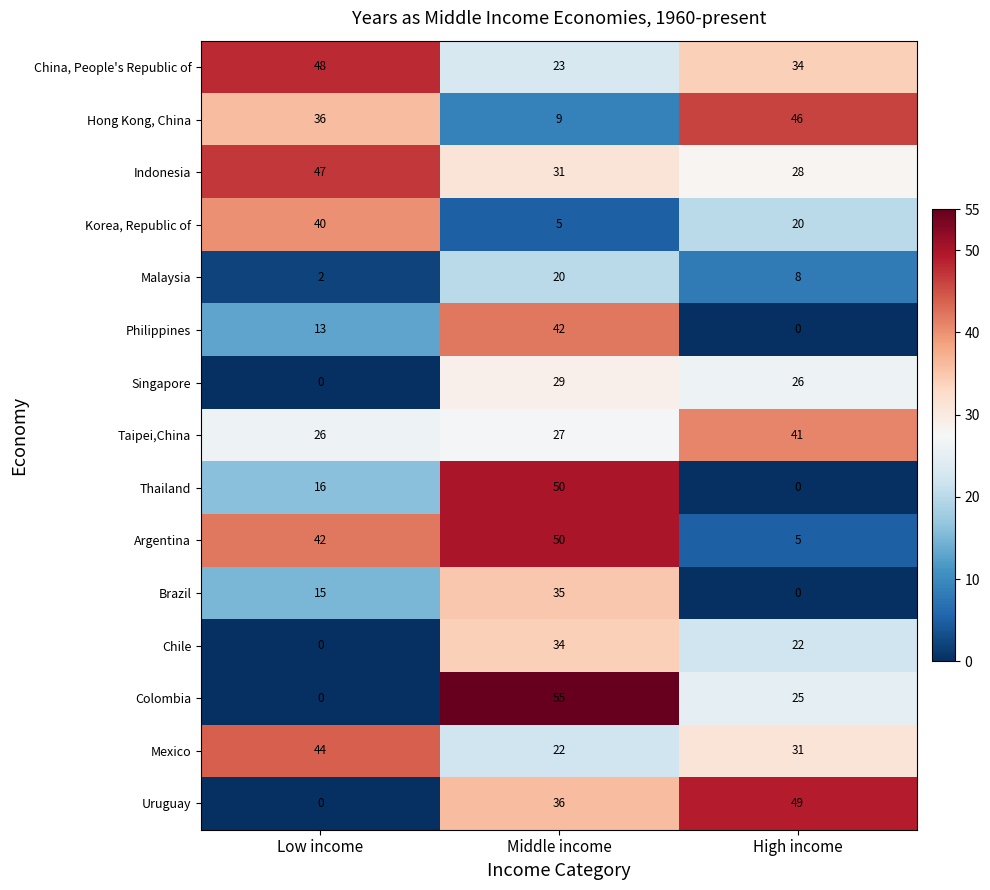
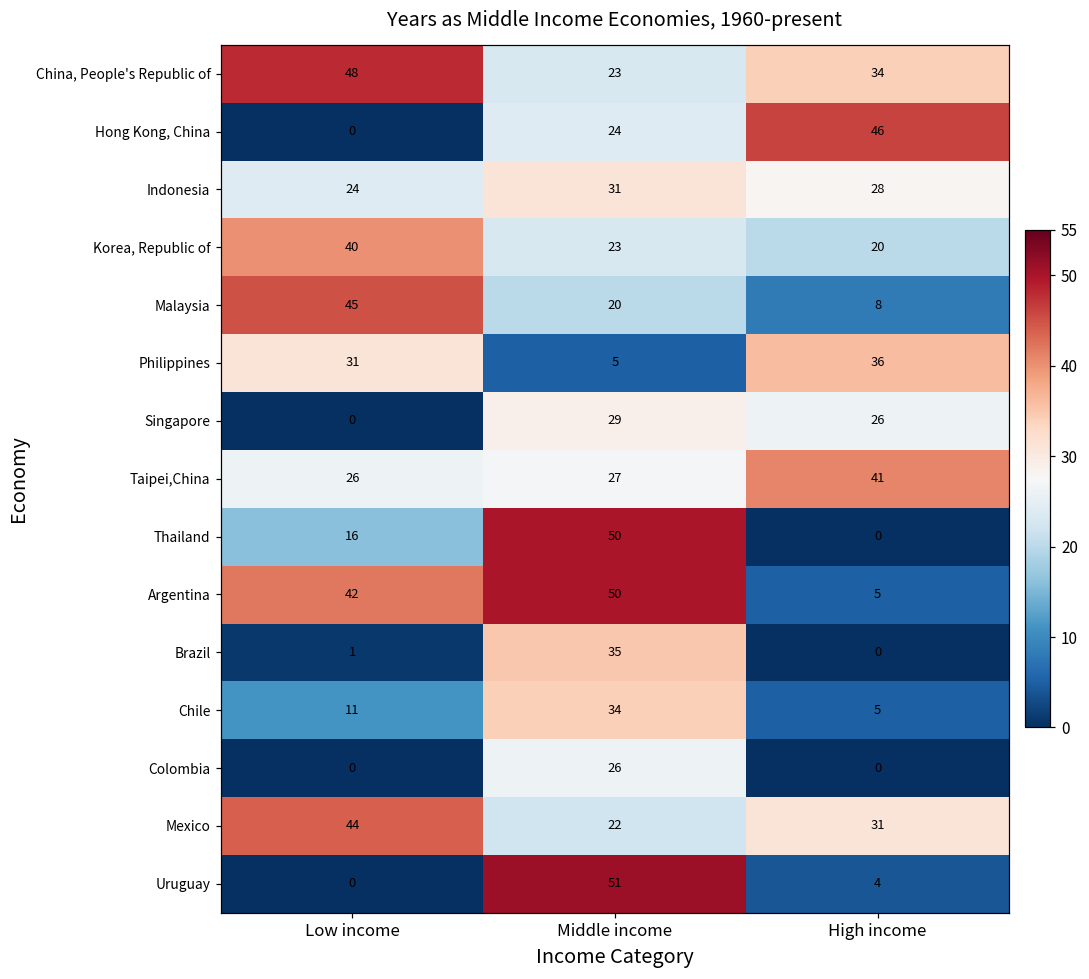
Hong Kong, China, Low income: 36 -> 0
Hong Kong, China, Middle income: 9 -> 24
Indonesia, Low income: 47 -> 24
Korea, Republic of, Middle income: 5 -> 23
Malaysia, Low income: 2 -> 45
Philippines, Low income: 13 -> 31
Philippines, Middle income: 42 -> 5
Philippines, High income: 0 -> 36
Brazil, Low income: 15 -> 1
Chile, Low income: 0 -> 11
Chile, High income: 22 -> 5
Colombia, Middle income: 55 -> 26
Colombia, High income: 25 -> 0
Uruguay, Middle income: 36 -> 51
Uruguay, High income: 49 -> 4
